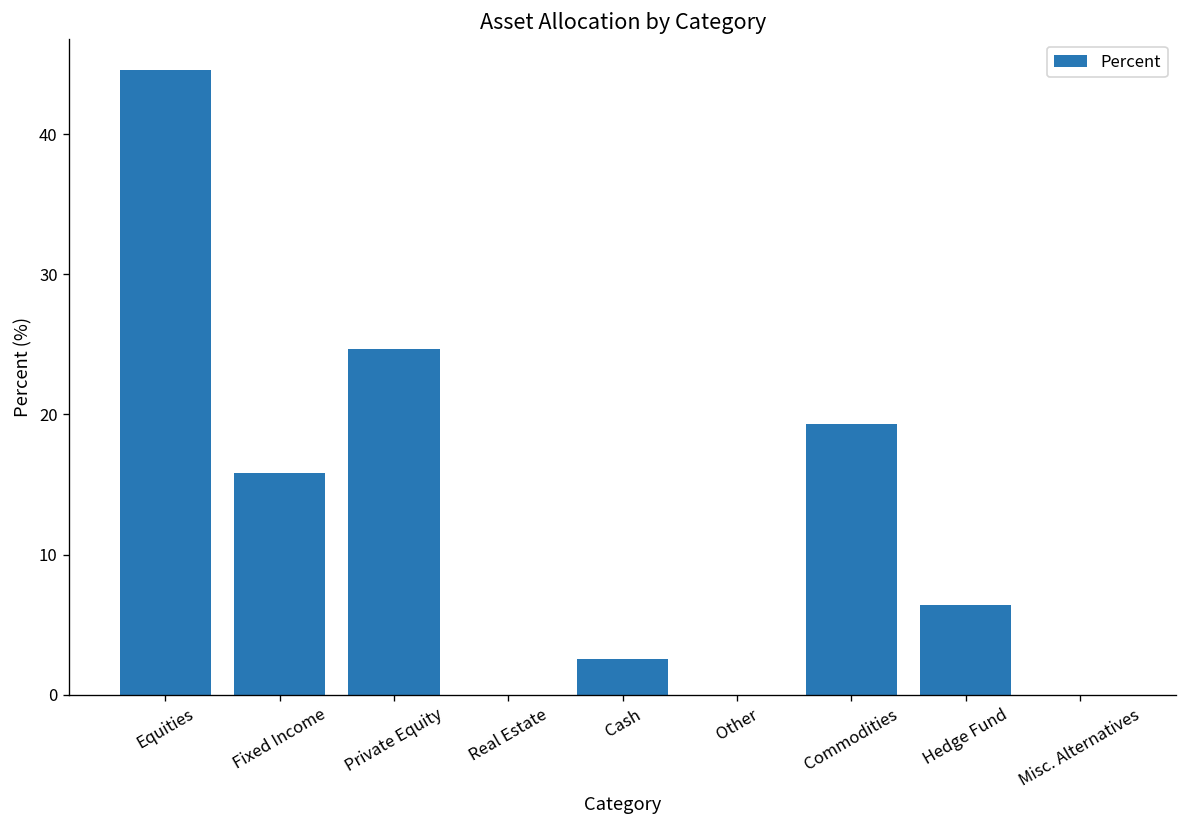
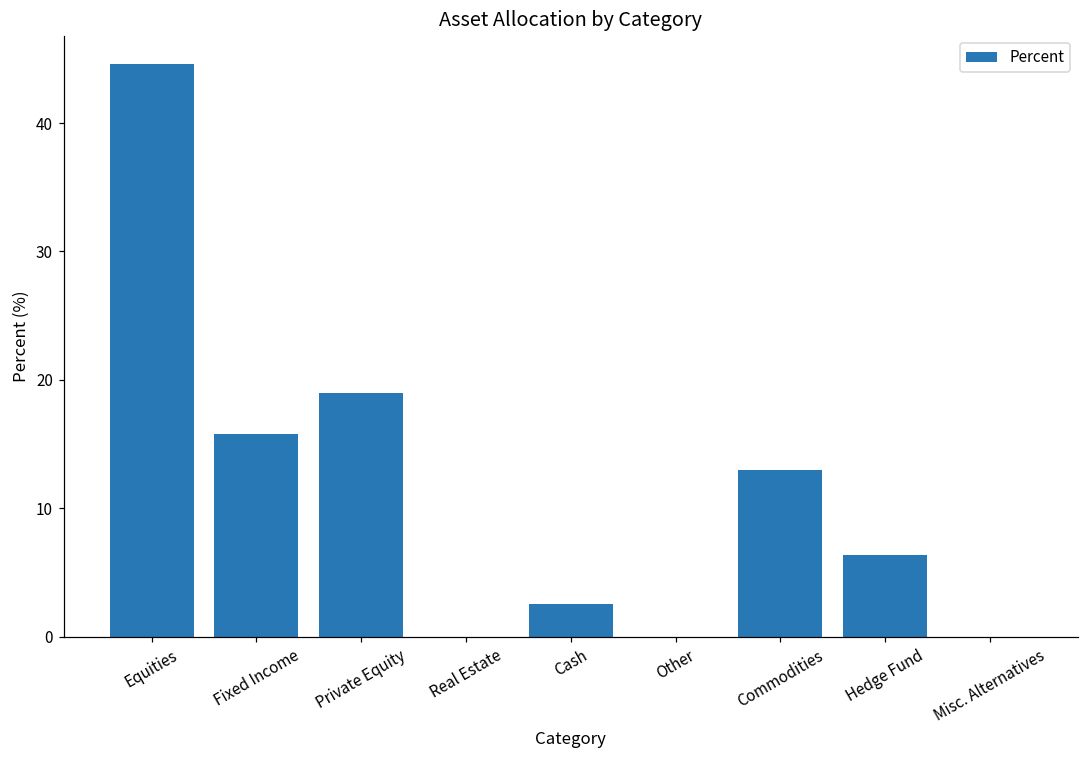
Private Equity: 24.7 -> 19.0
Commodities: 19.3 -> 13.0
